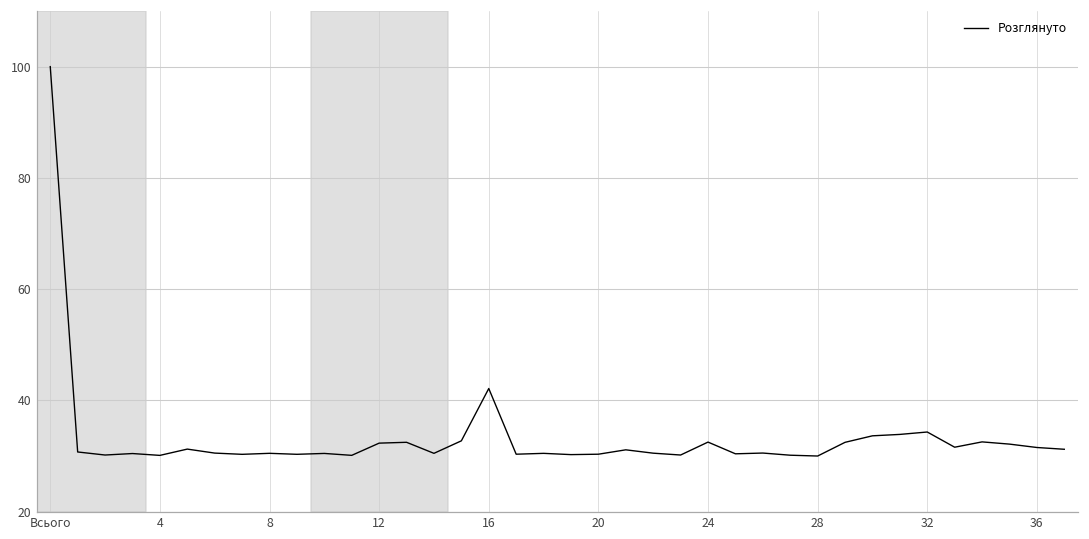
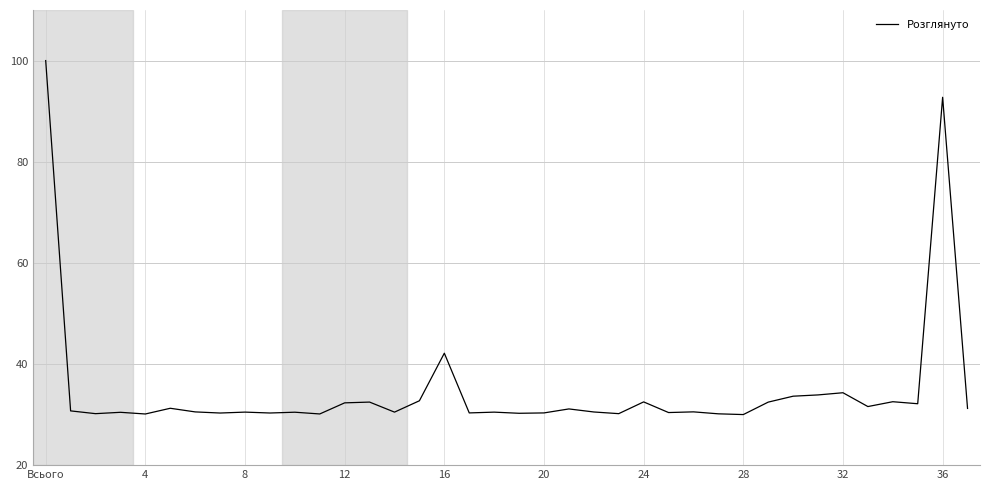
36: 32 -> 93
